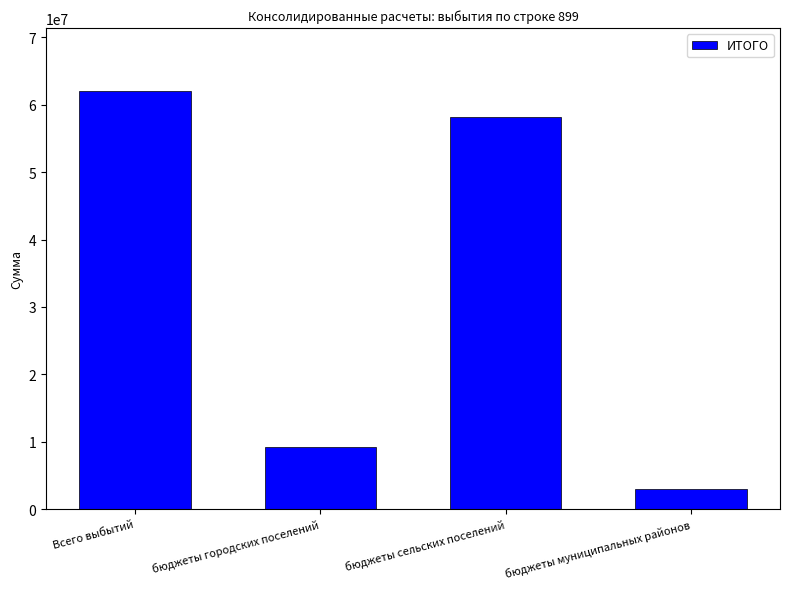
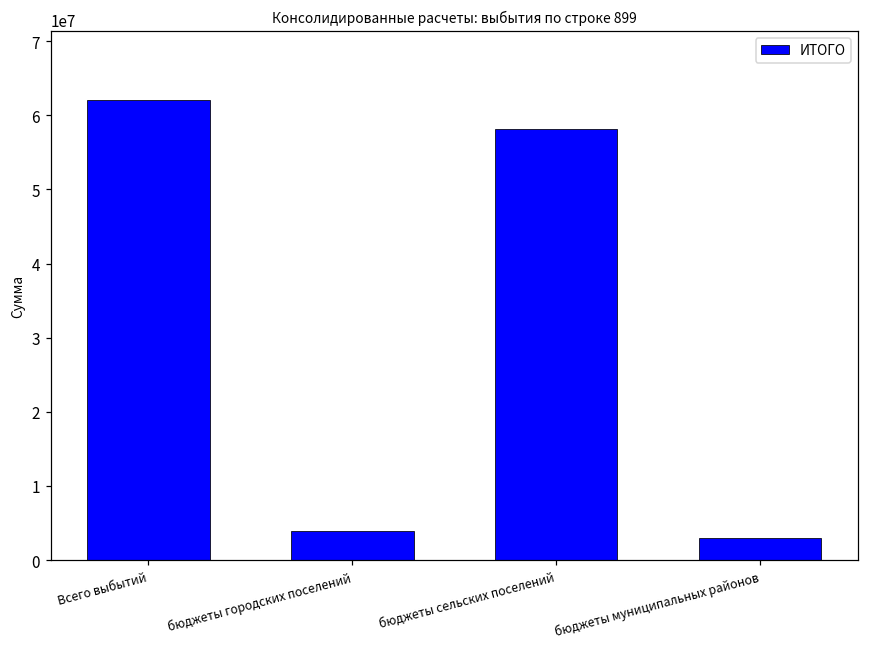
бюджеты городских поселений: 9000000 -> 4000000
